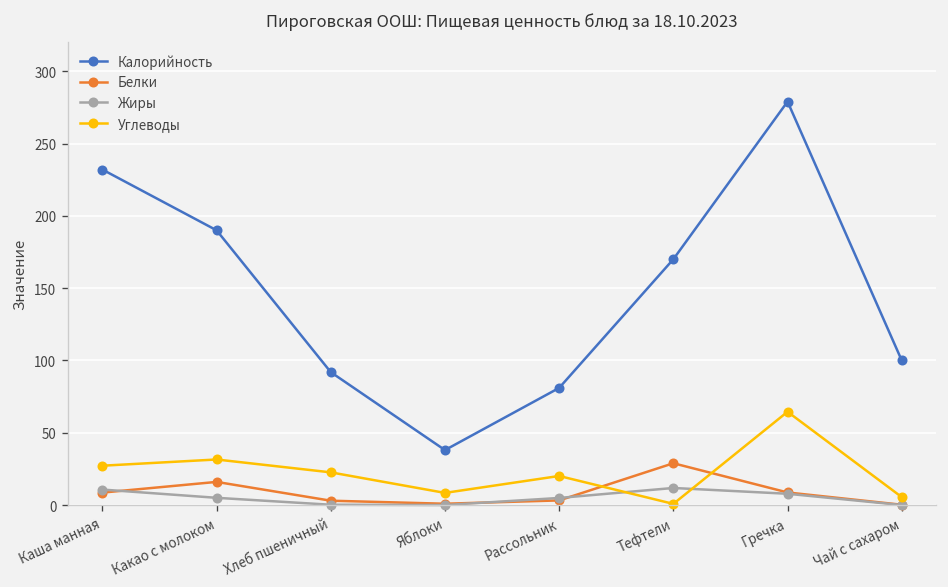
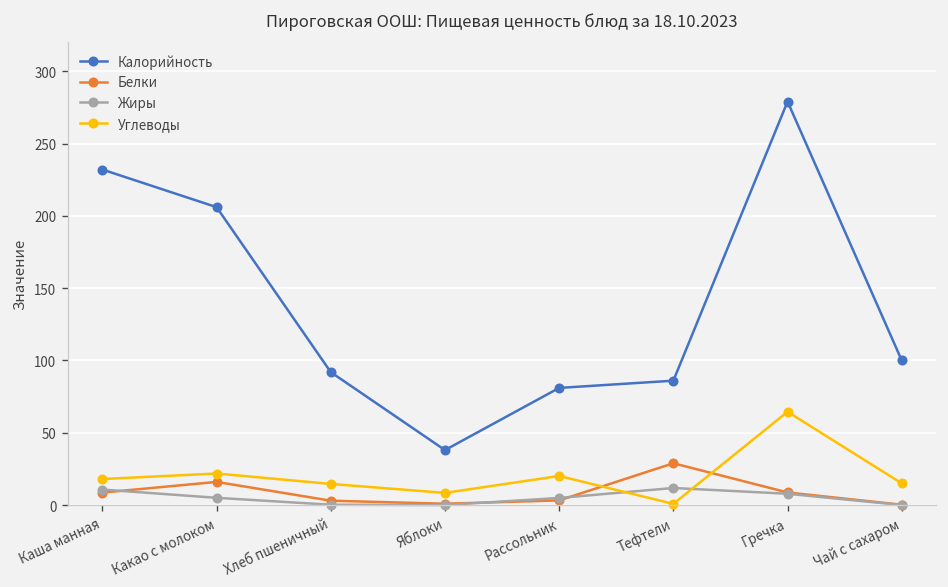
Углеводы, Каша манная: 27 -> 18
Калорийность, Какао с молоком: 190 -> 206
Углеводы, Какао с молоком: 32 -> 22
Углеводы, Хлеб пшеничный: 23 -> 15
Калорийность, Тефтели: 170 -> 86
Углеводы, Чай с сахаром: 6 -> 15
